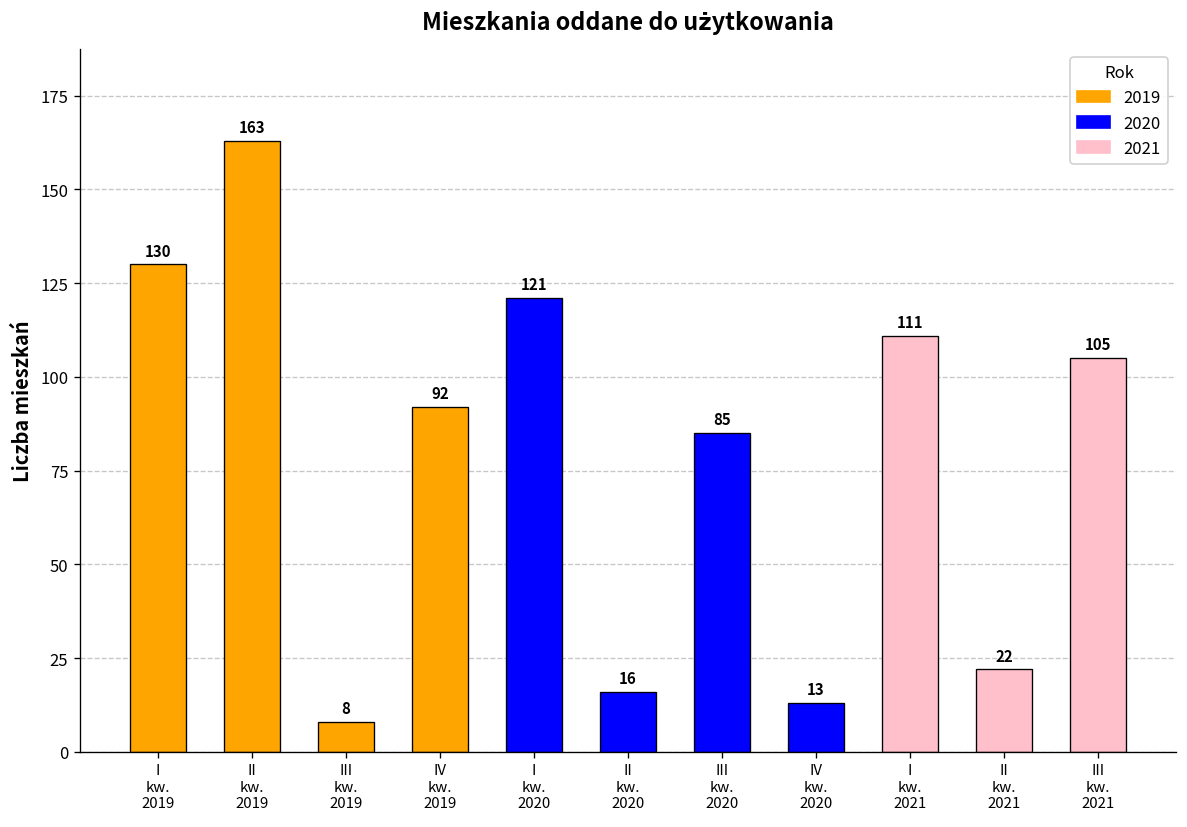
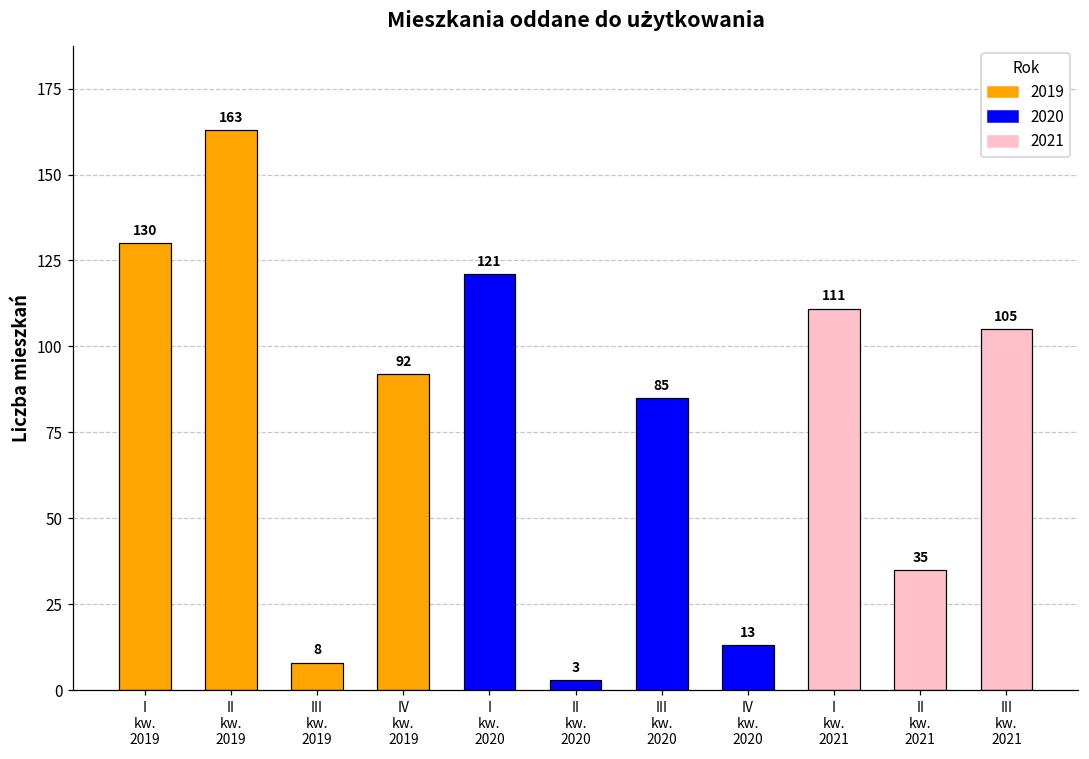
II kw. 2020: 16 -> 3
II kw. 2021: 22 -> 35
